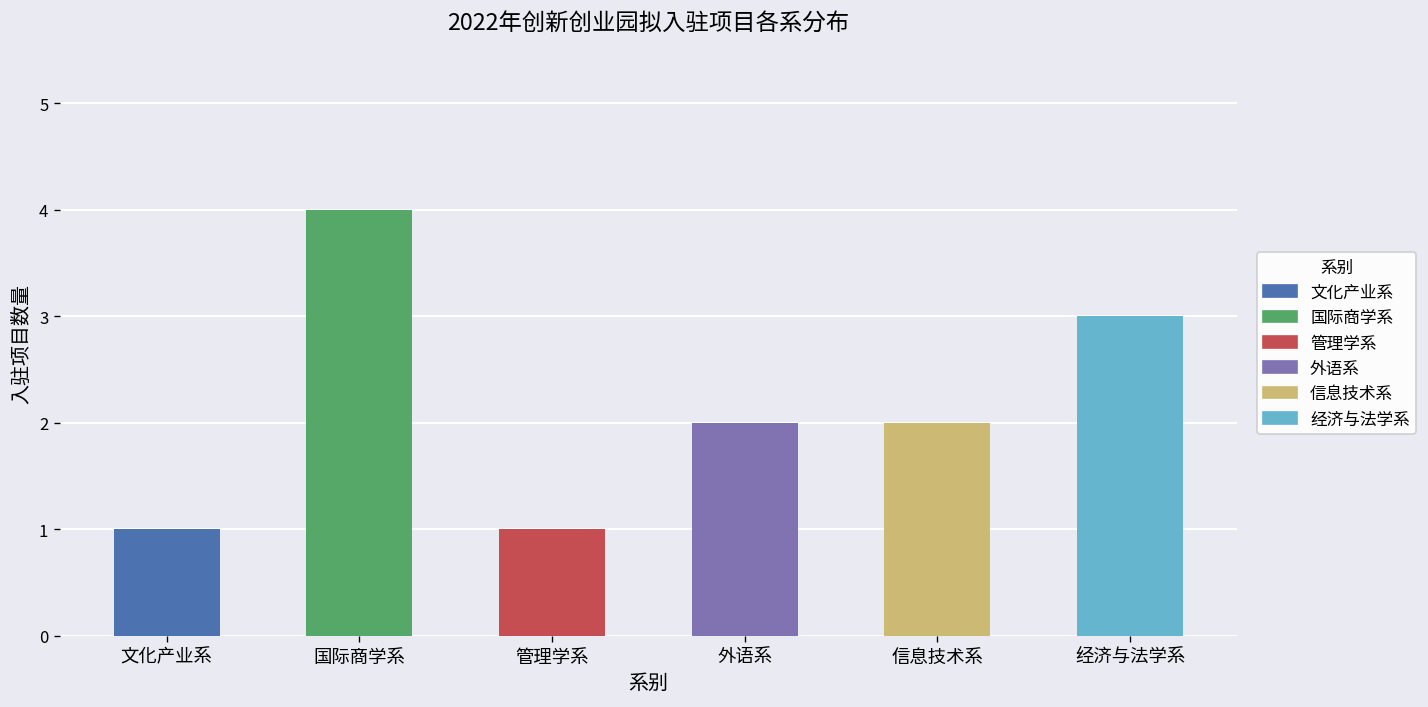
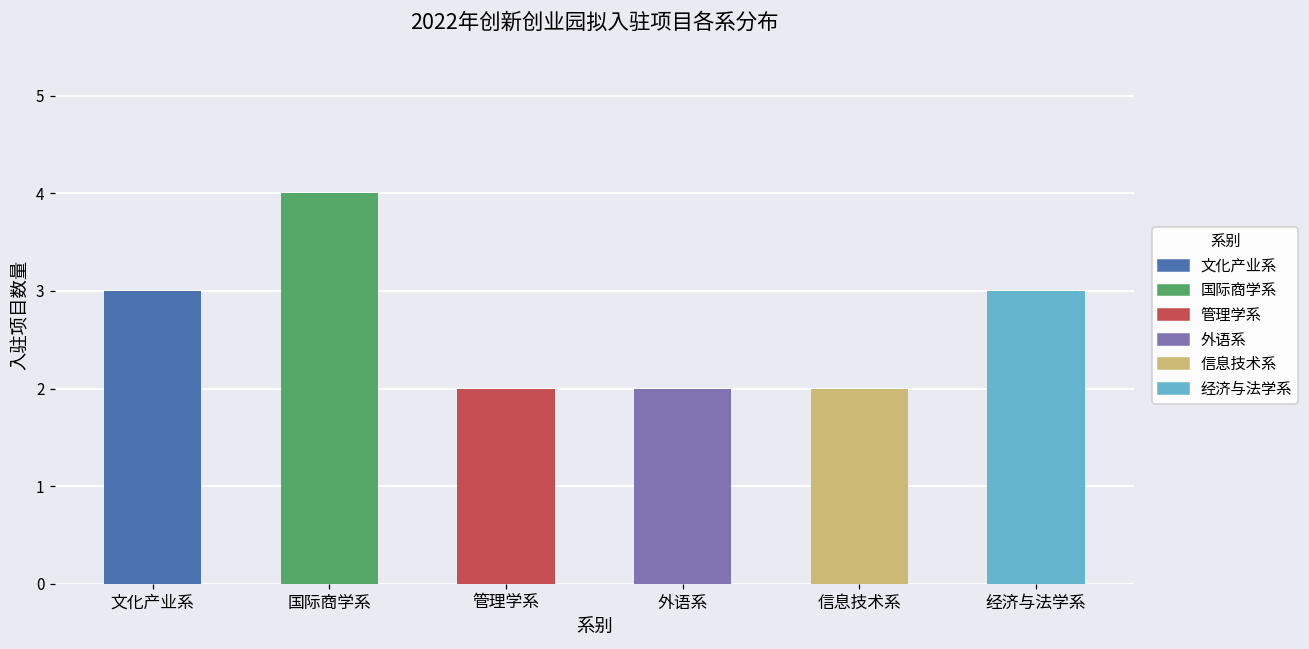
文化产业系: 1 -> 3
管理学系: 1 -> 2
